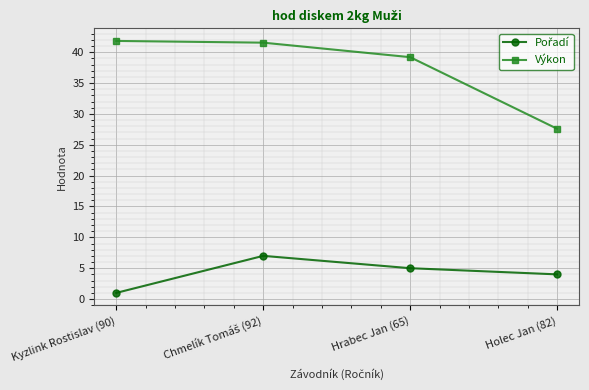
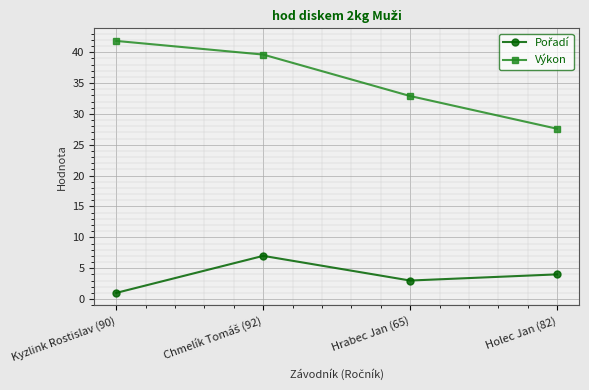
Výkon, Chmelík Tomáš (92): 42 -> 40
Pořadí, Hrabec Jan (65): 5 -> 3
Výkon, Hrabec Jan (65): 39 -> 33
